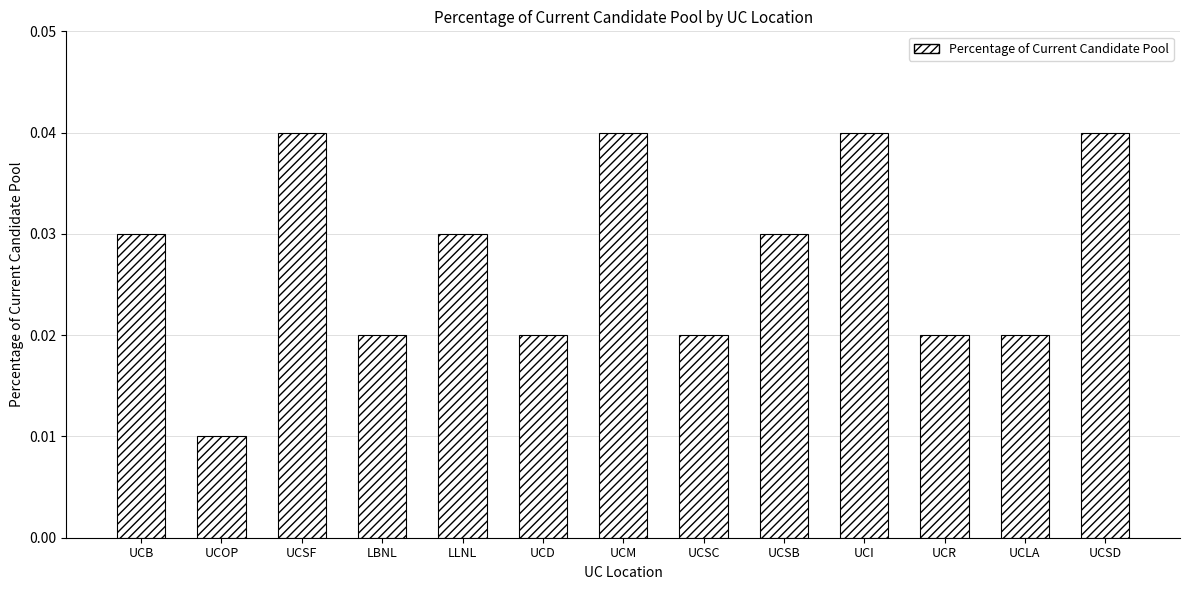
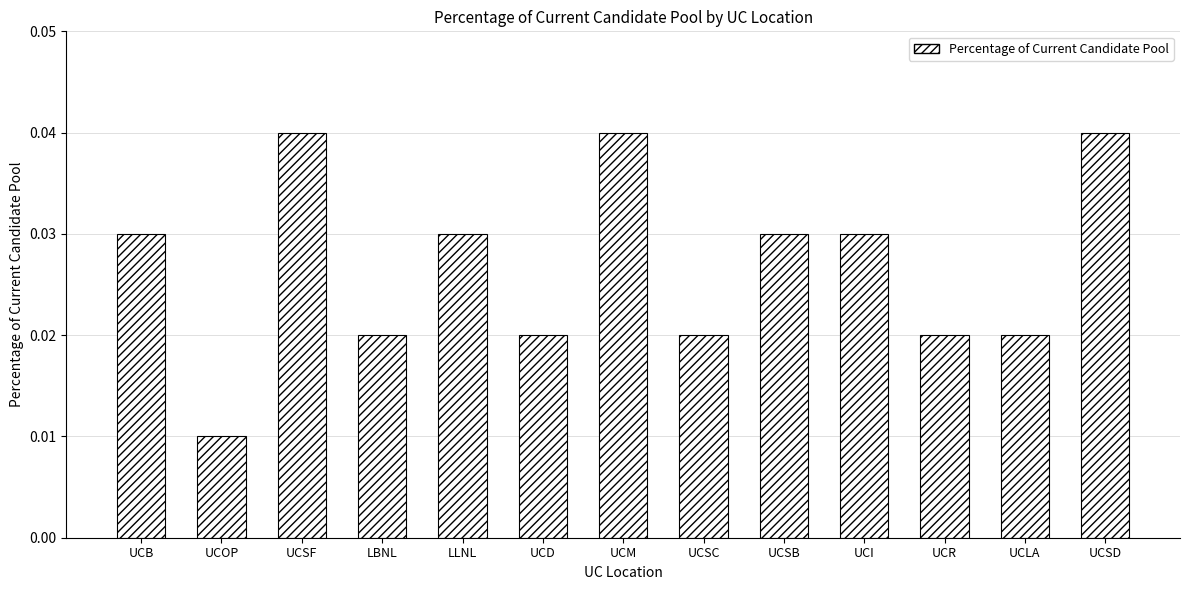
UCI: 0.04 -> 0.03
